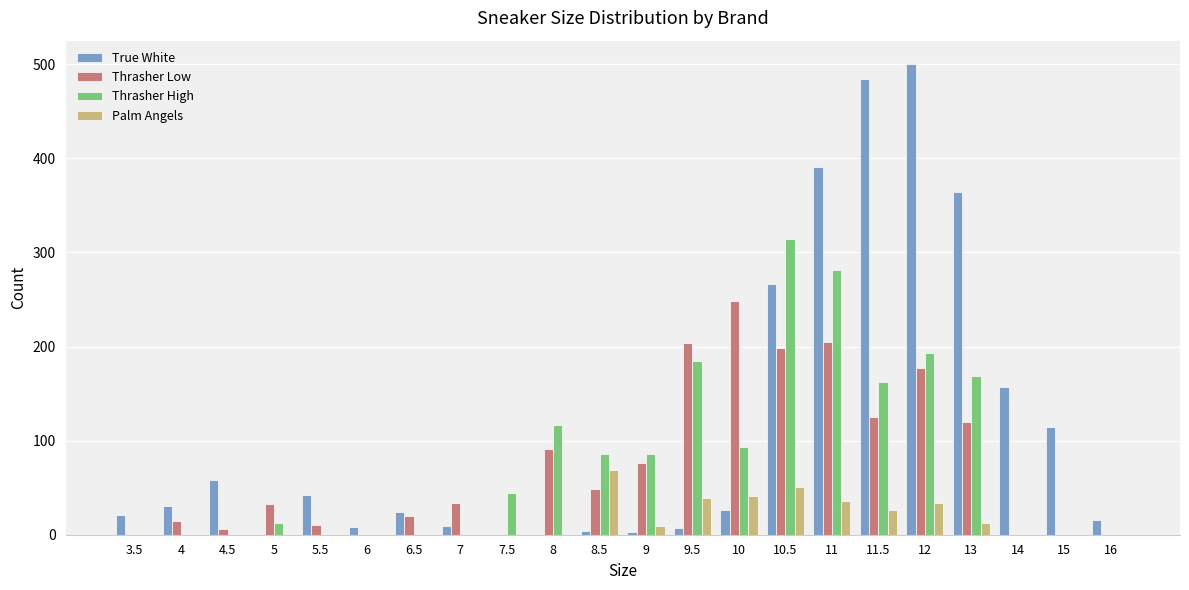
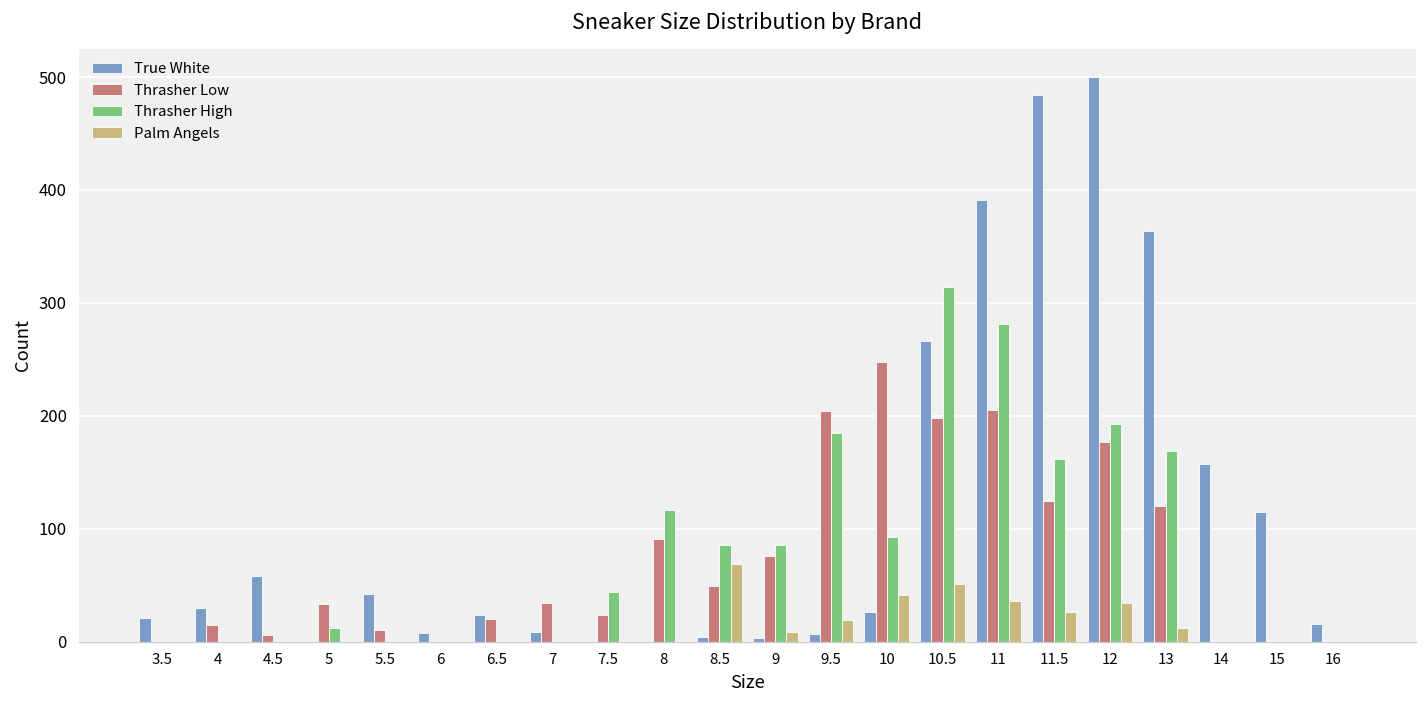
Thrasher Low, 7.5: 0 -> 20
Palm Angels, 9.5: 40 -> 20
